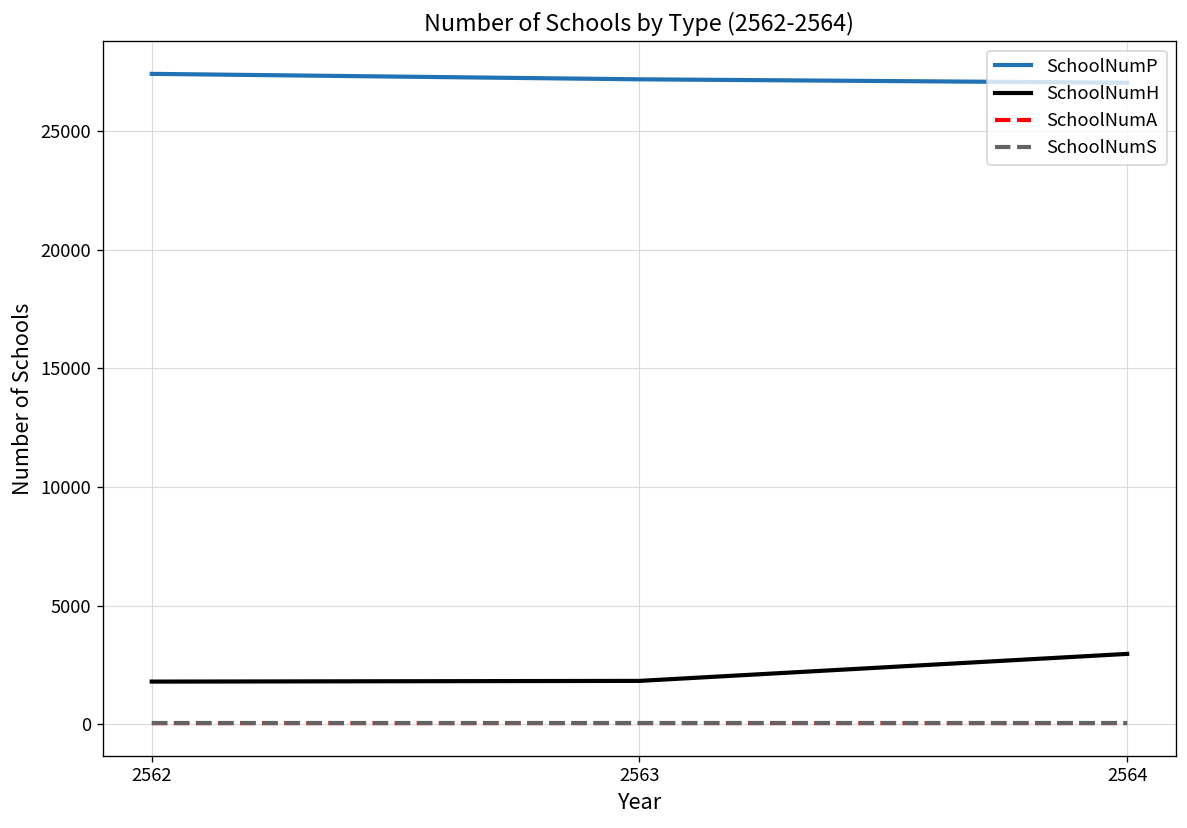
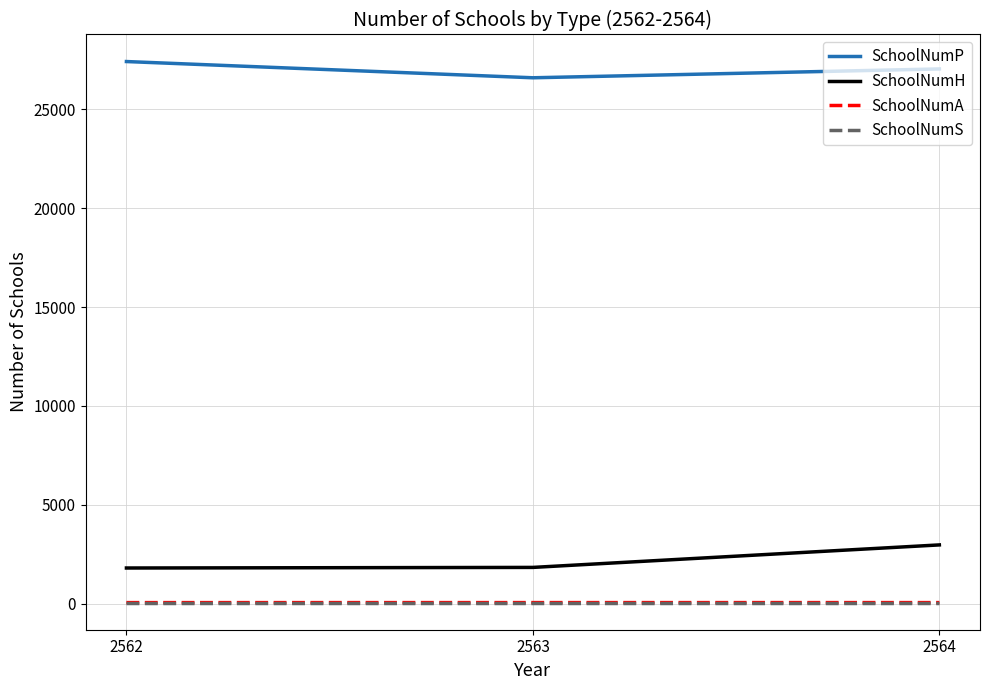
SchoolNumP, 2563: 27200 -> 26600
